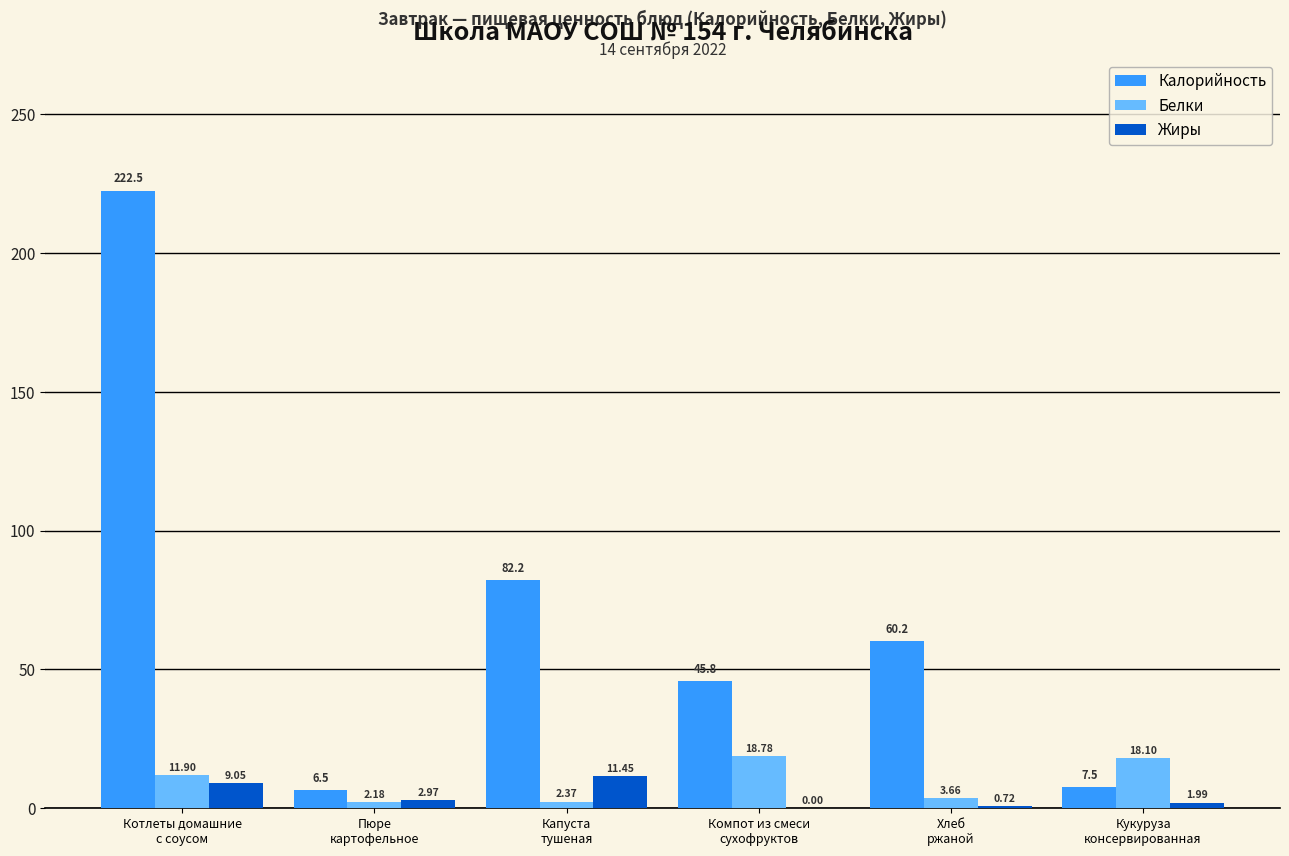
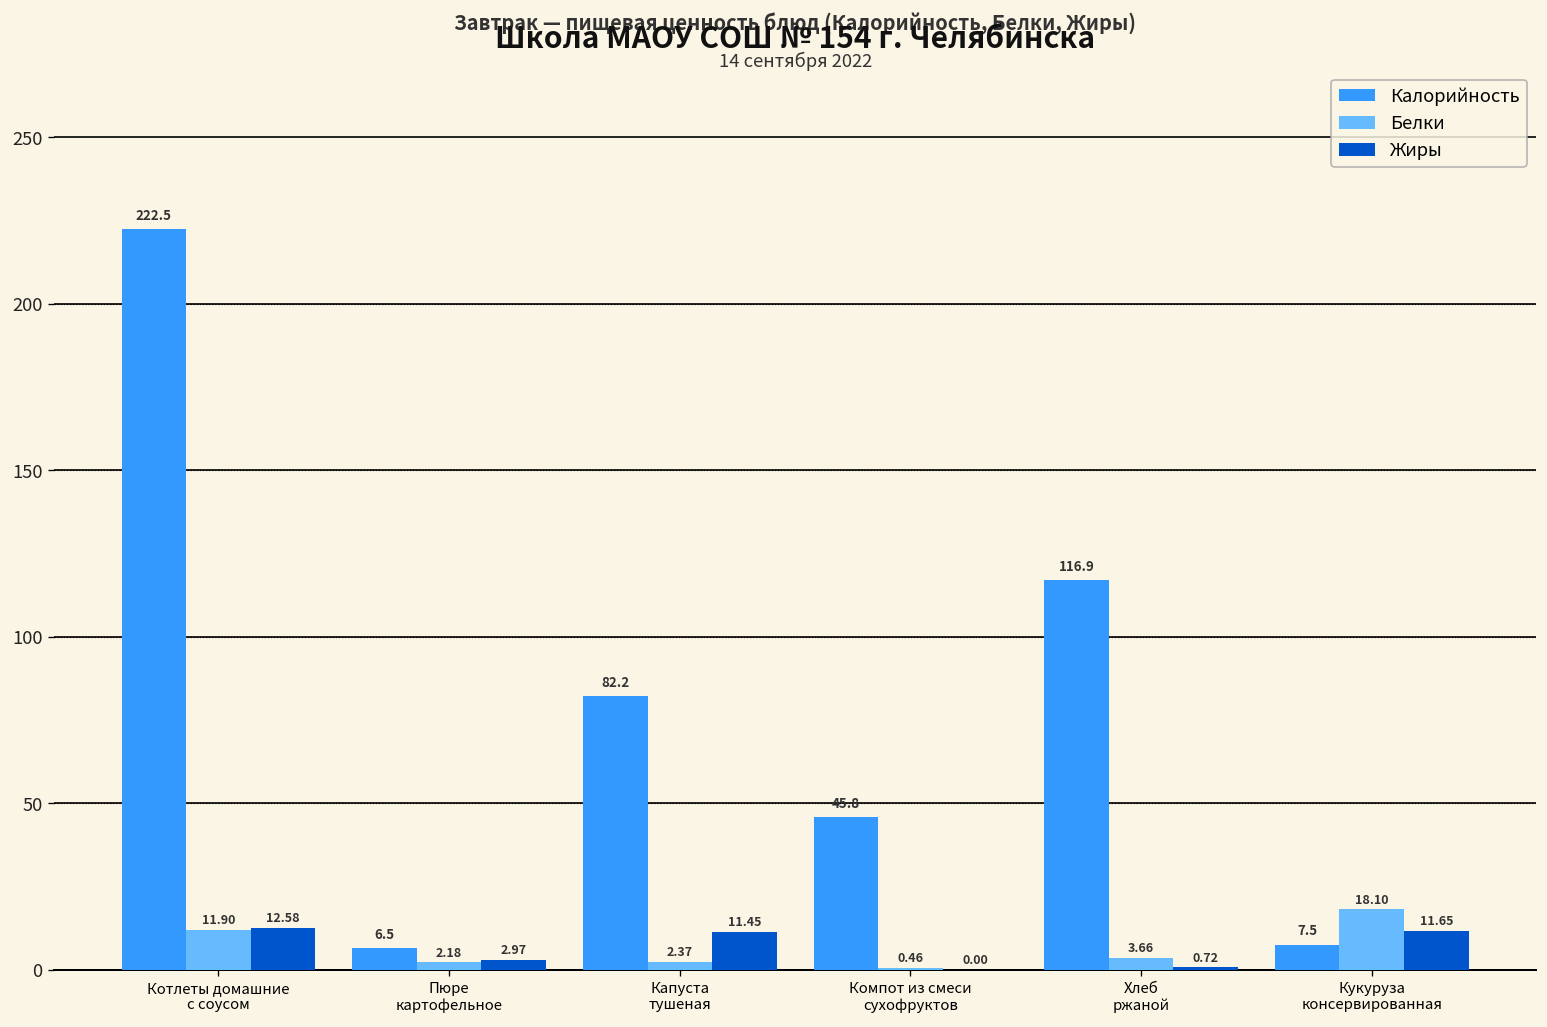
Жиры, Котлеты домашние с соусом: 9.05 -> 12.58
Белки, Компот из смеси сухофруктов: 18.78 -> 0.46
Калорийность, Хлеб ржаной: 60.2 -> 116.9
Жиры, Кукуруза консервированная: 1.99 -> 11.65
